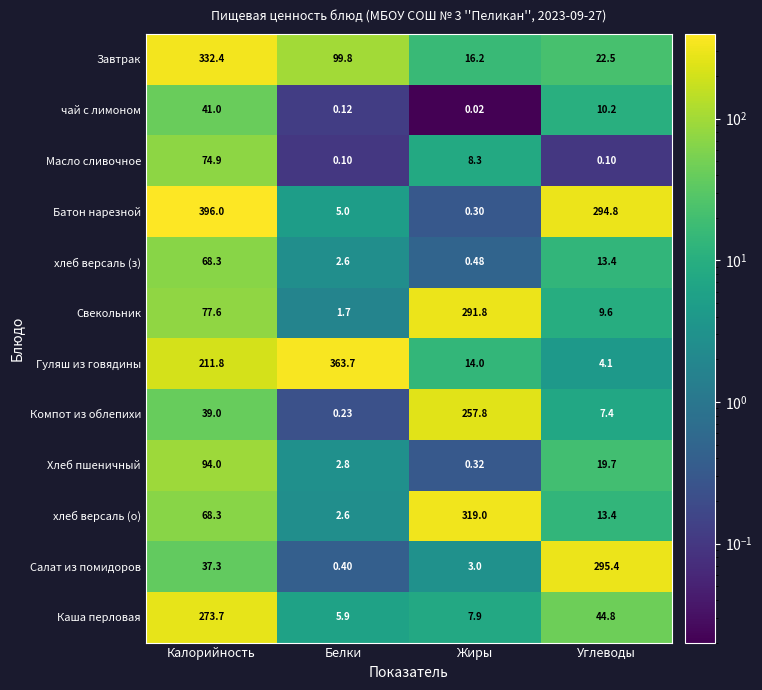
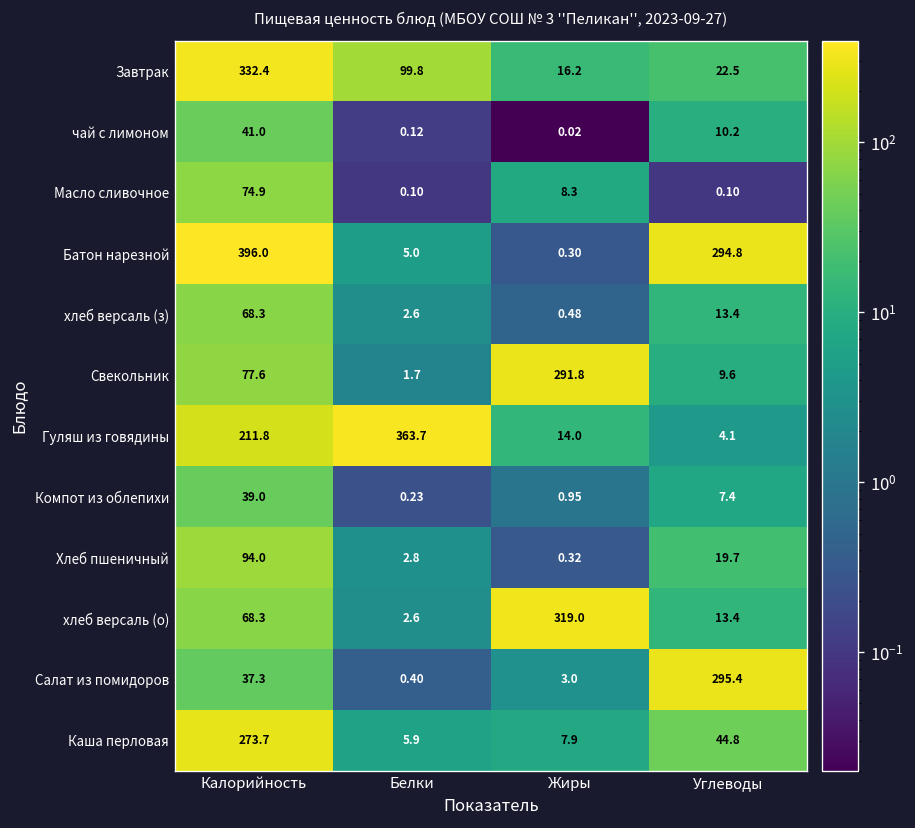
Компот из облепихи, Жиры: 257.8 -> 0.95
